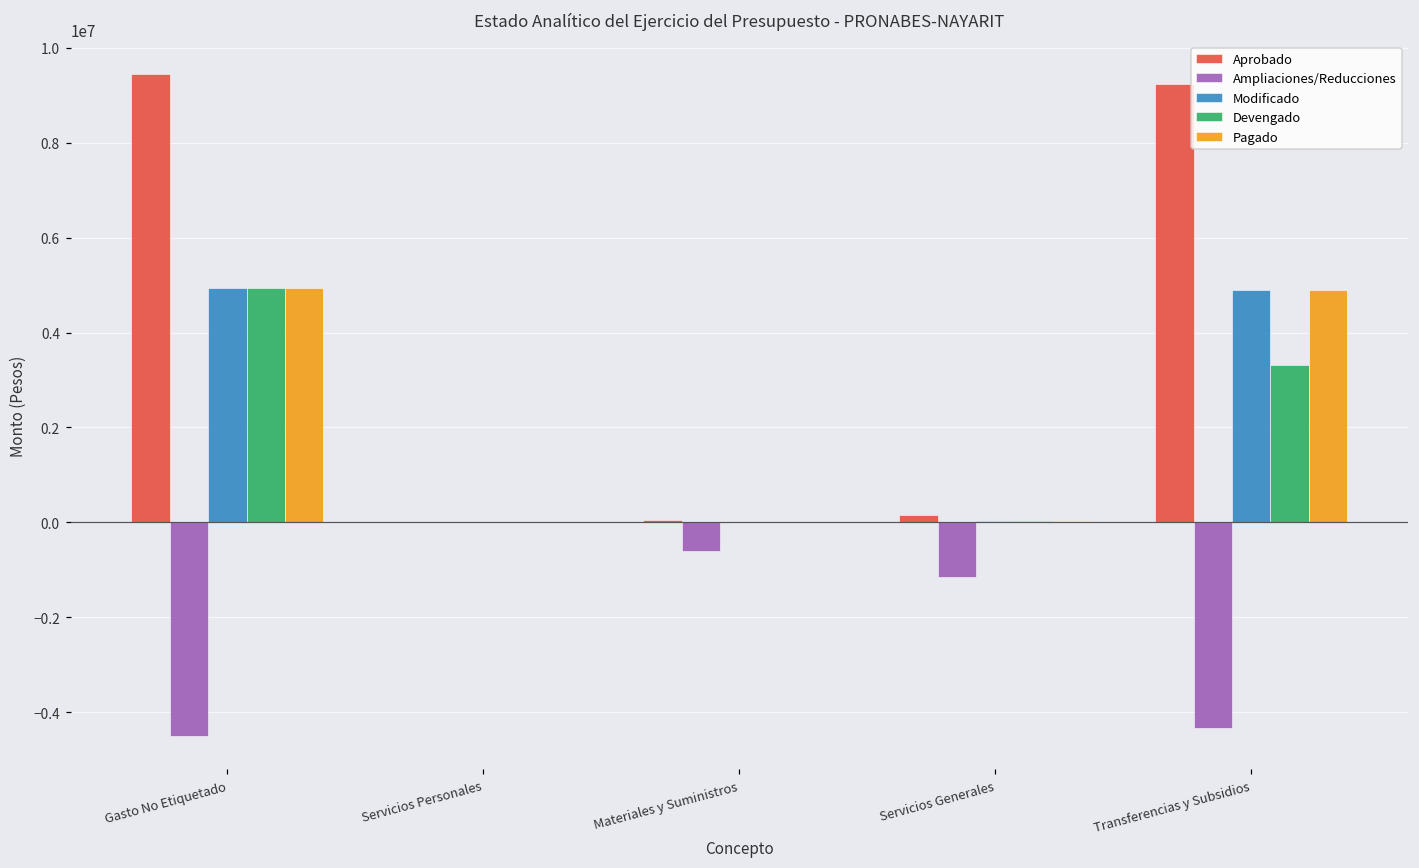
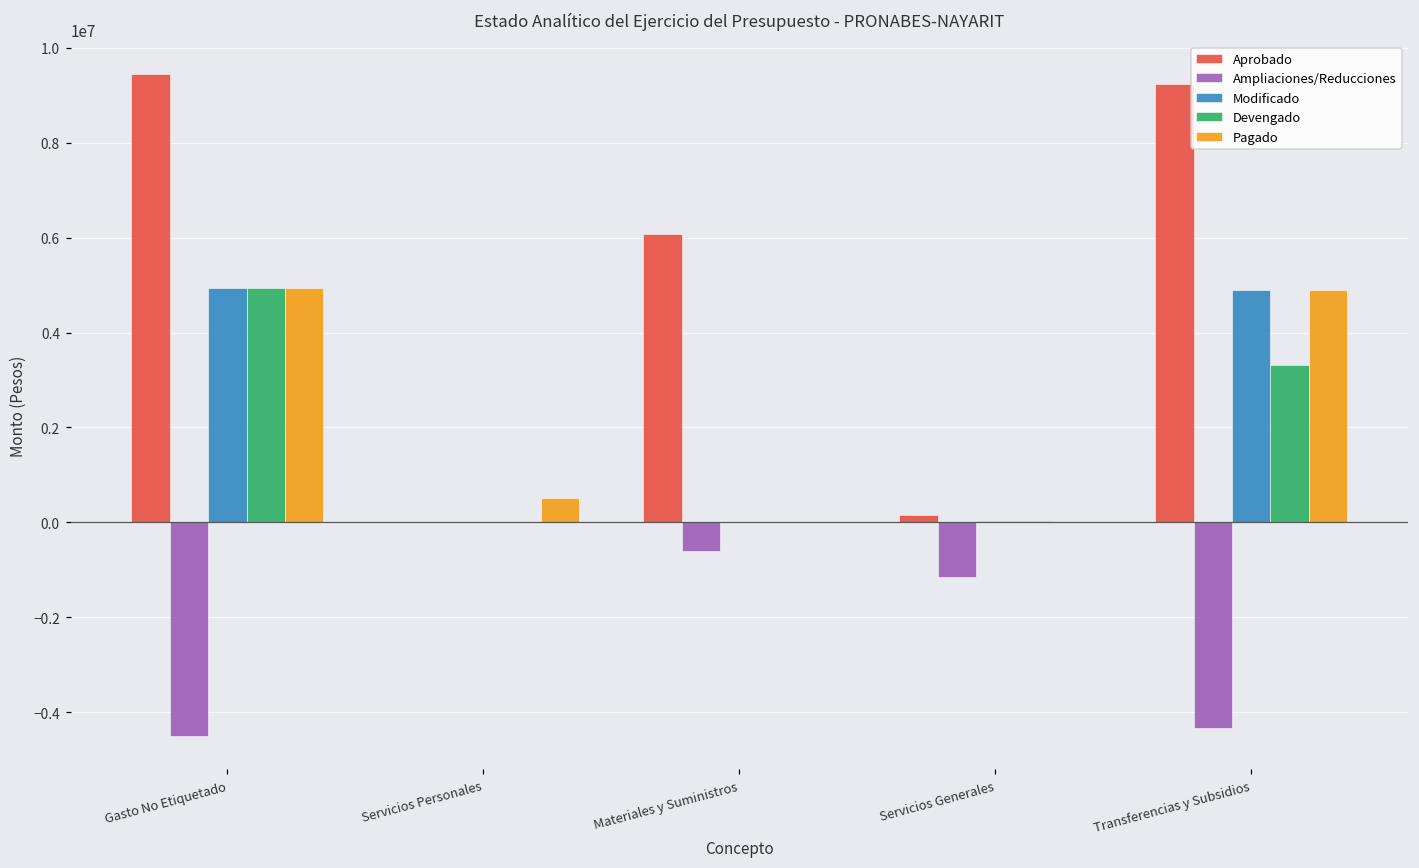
Pagado, Servicios Personales: 0 -> 500000
Aprobado, Materiales y Suministros: 100000 -> 6100000
